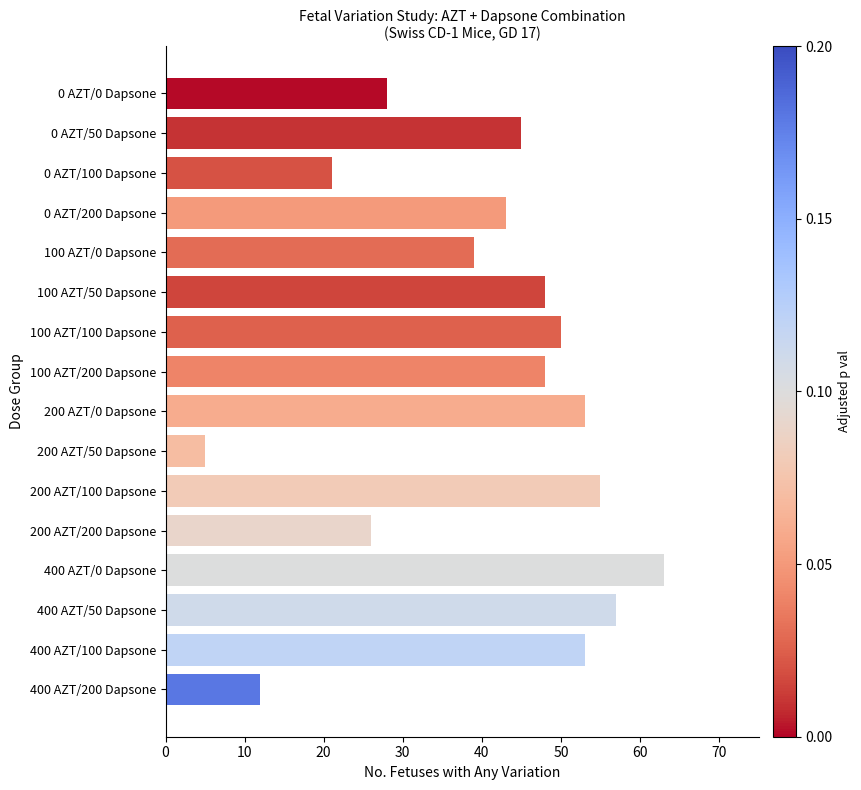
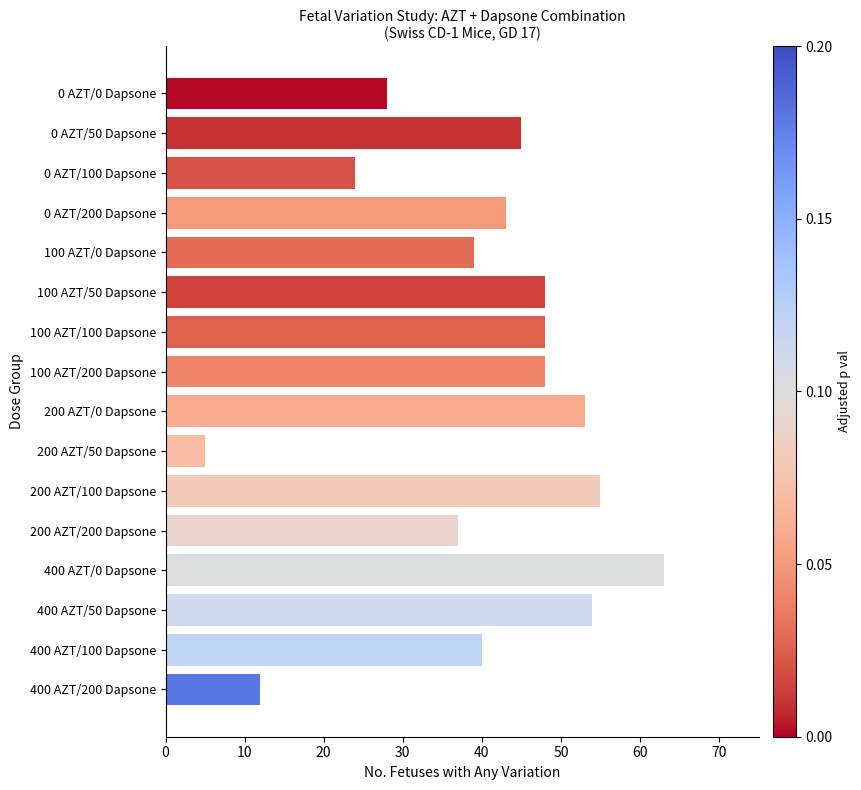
0 AZT/100 Dapsone: 21 -> 24
100 AZT/100 Dapsone: 50 -> 48
200 AZT/200 Dapsone: 26 -> 37
400 AZT/50 Dapsone: 57 -> 54
400 AZT/100 Dapsone: 53 -> 40
